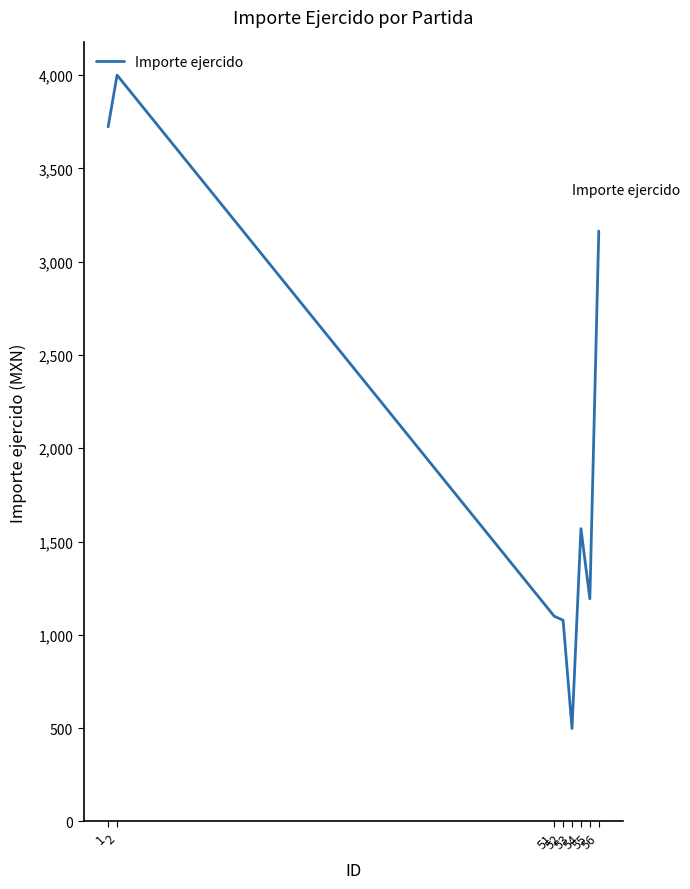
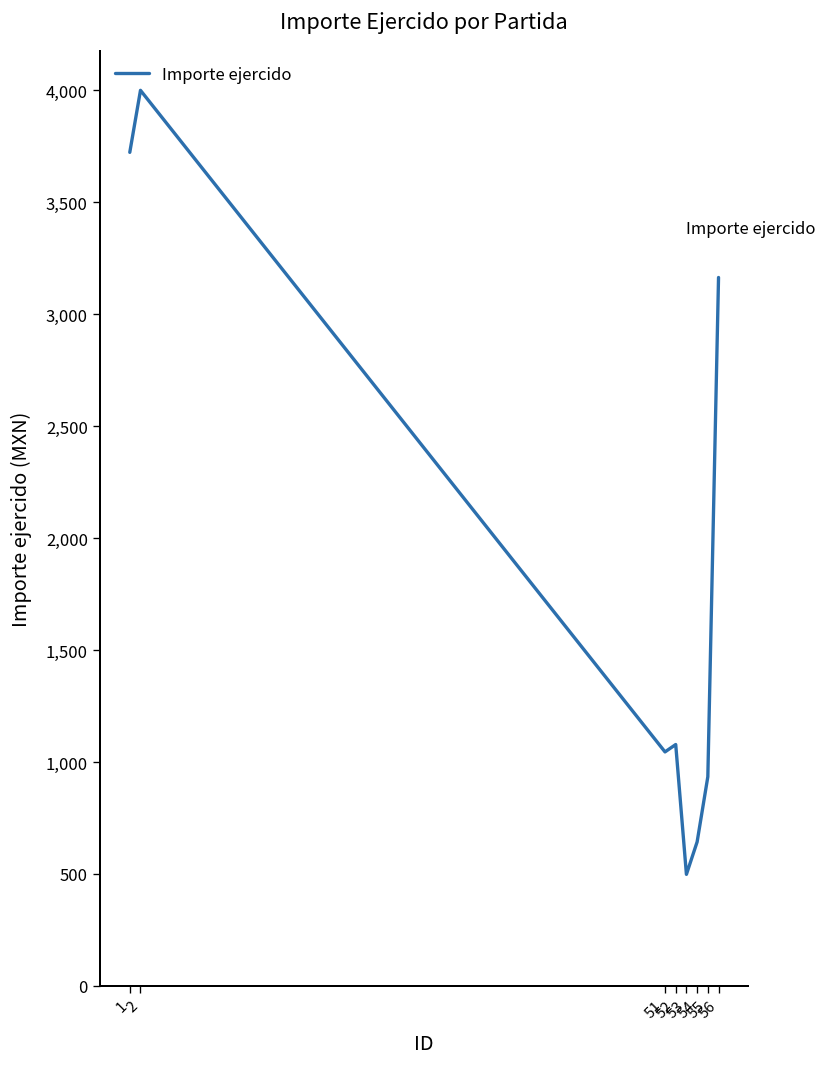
51: 1,100 -> 1,050
54: 1,570 -> 640
55: 1,190 -> 930
